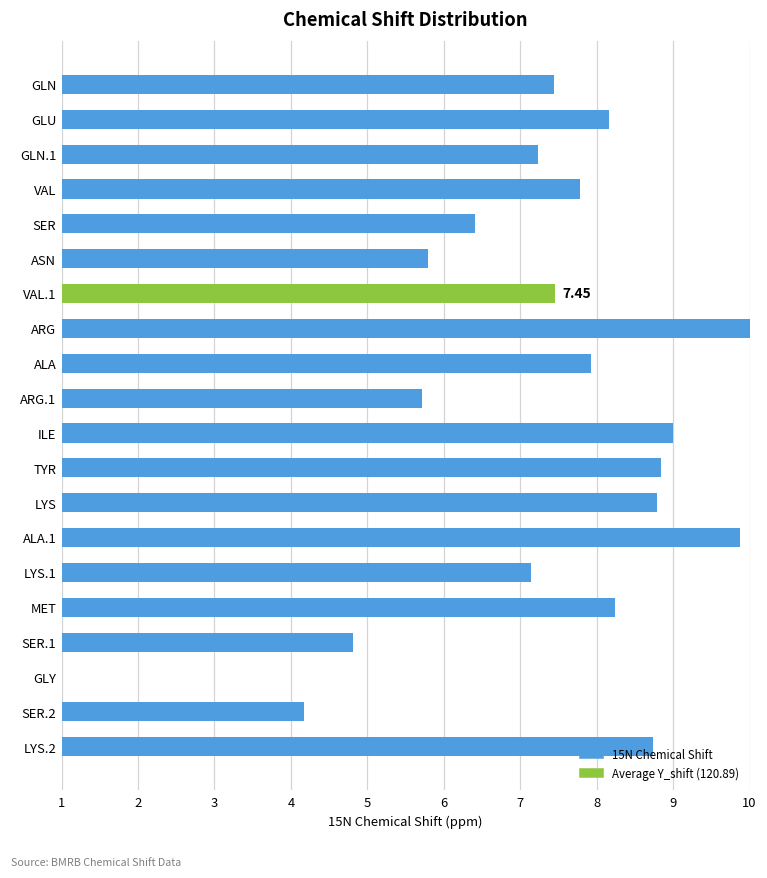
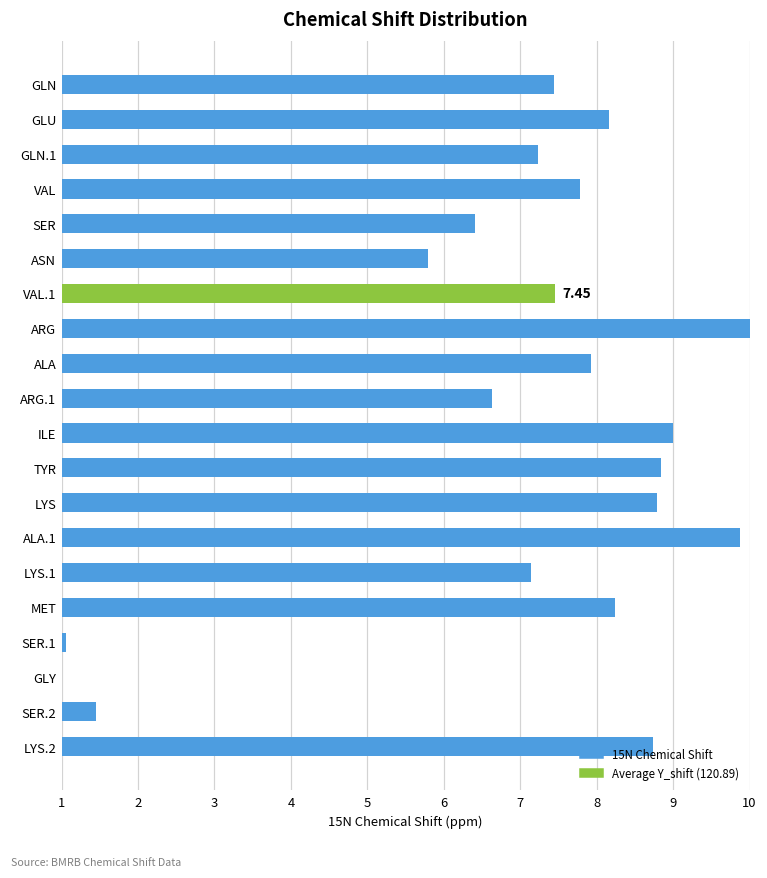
ARG.1: 5.7 -> 6.6
SER.1: 4.8 -> 1.1
SER.2: 4.2 -> 1.4
